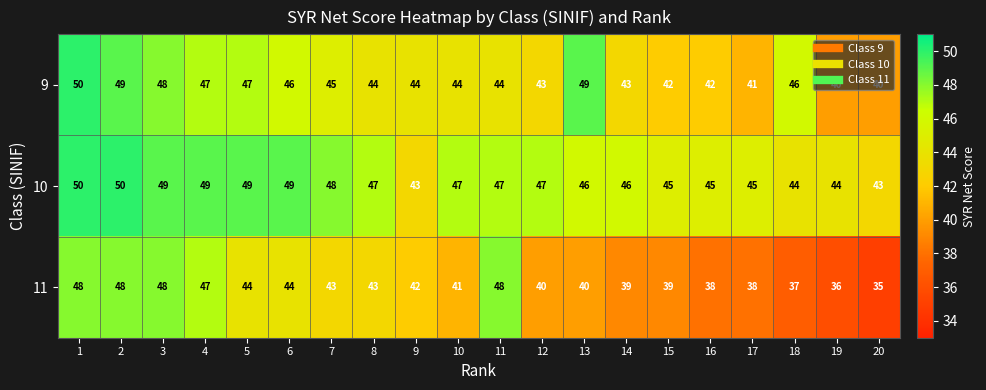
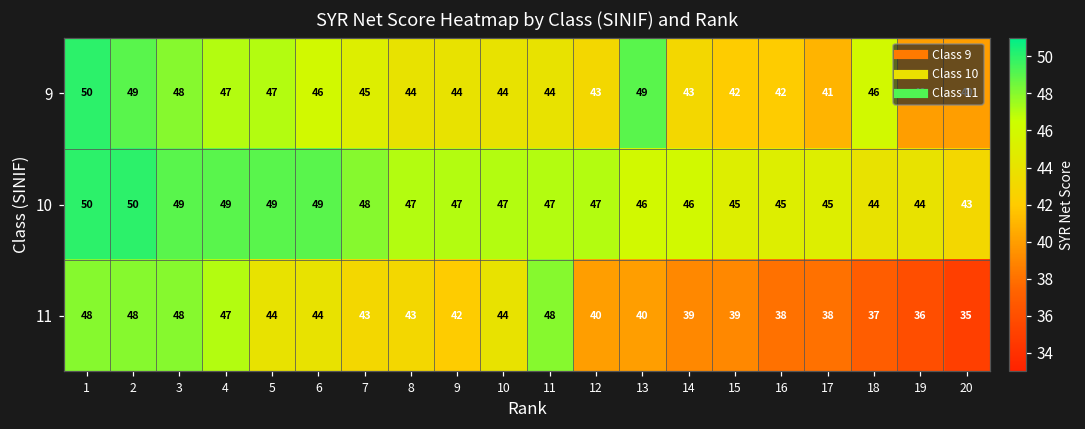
10, 9: 43 -> 47
11, 10: 41 -> 44
